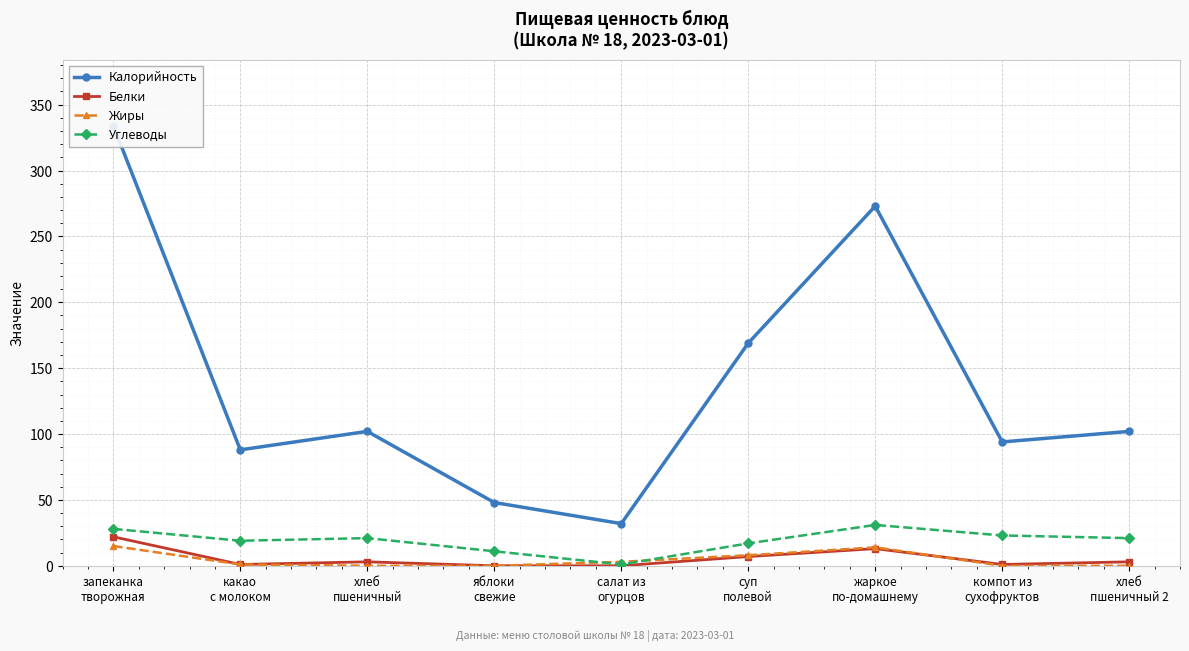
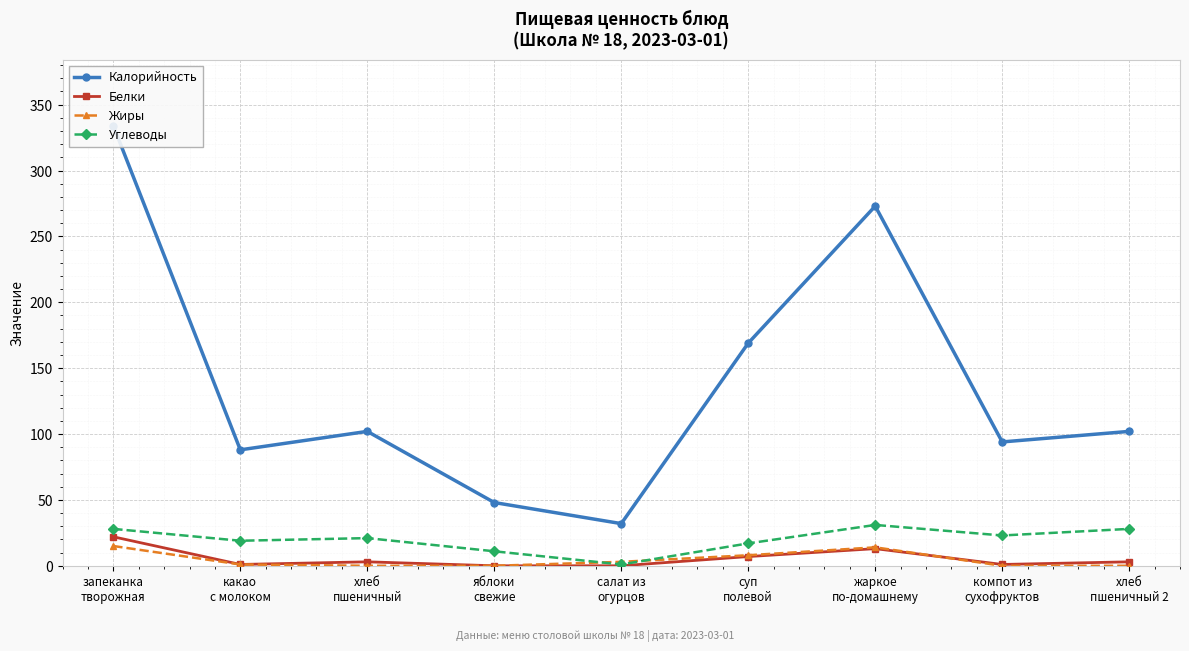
Углеводы, хлеб пшеничный 2: 21 -> 28
